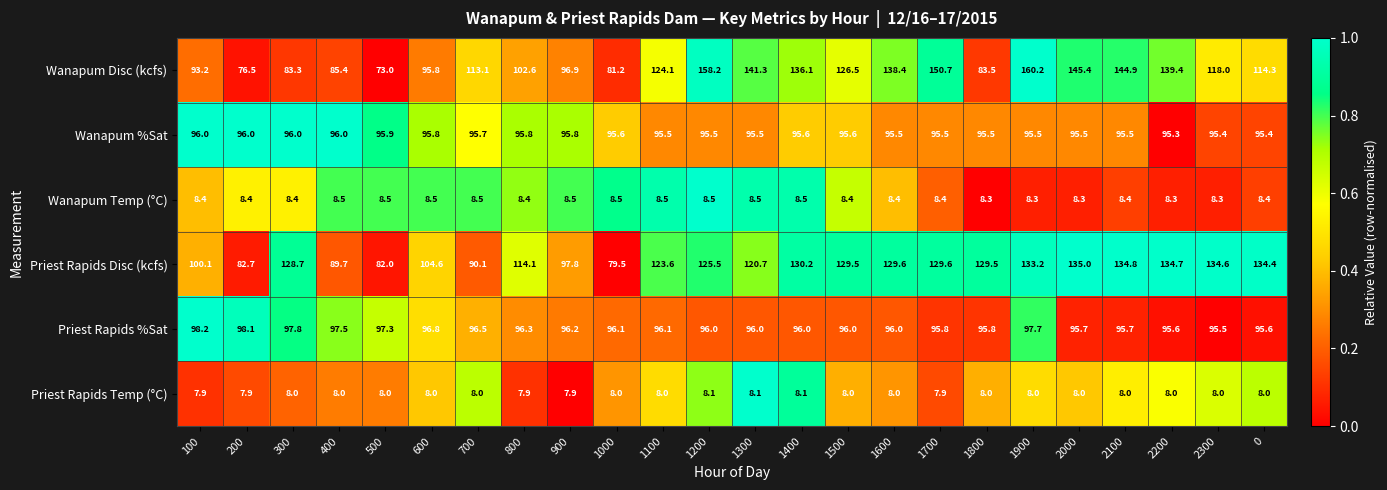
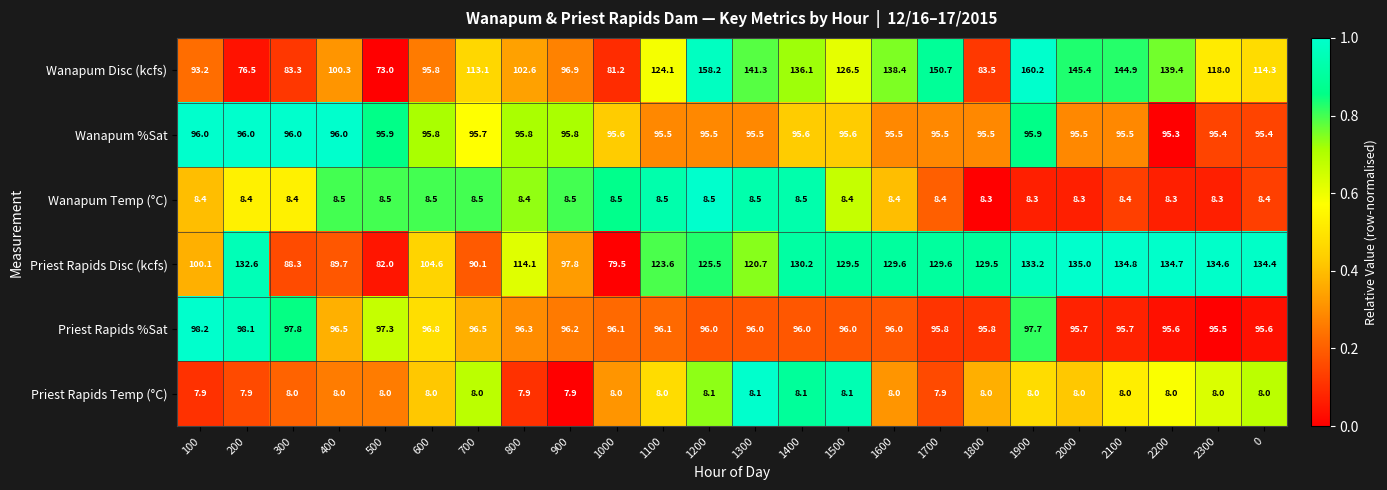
Wanapum Disc (kcfs), 400: 85.4 -> 100.3
Wanapum %Sat, 1900: 95.5 -> 95.9
Priest Rapids Disc (kcfs), 200: 82.7 -> 132.6
Priest Rapids Disc (kcfs), 300: 128.7 -> 88.3
Priest Rapids %Sat, 400: 97.5 -> 96.5
Priest Rapids Temp (°C), 1500: 8.0 -> 8.1
